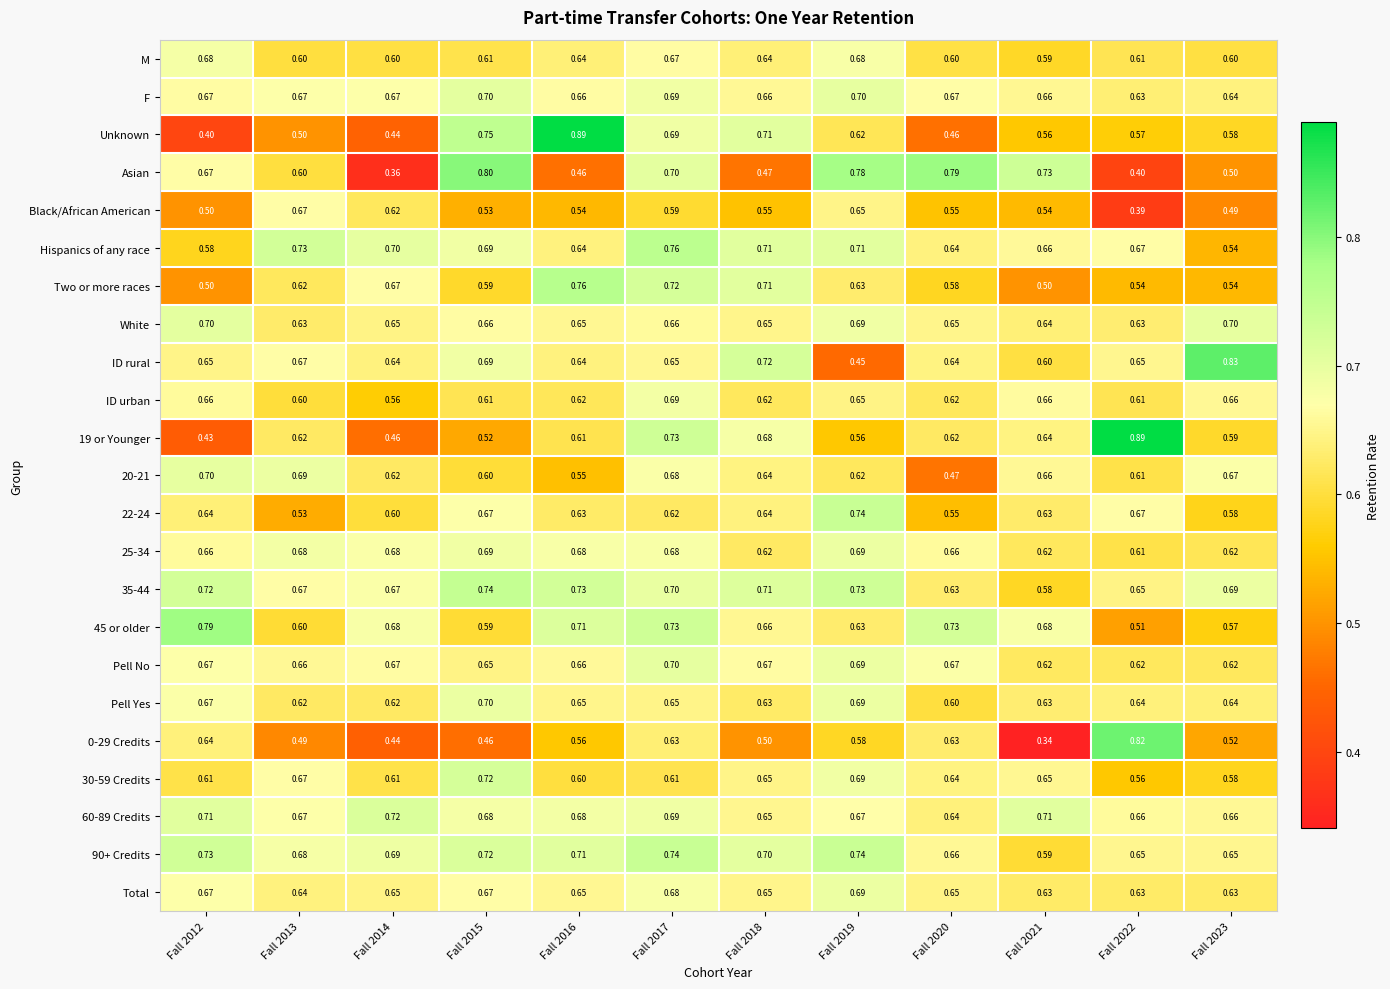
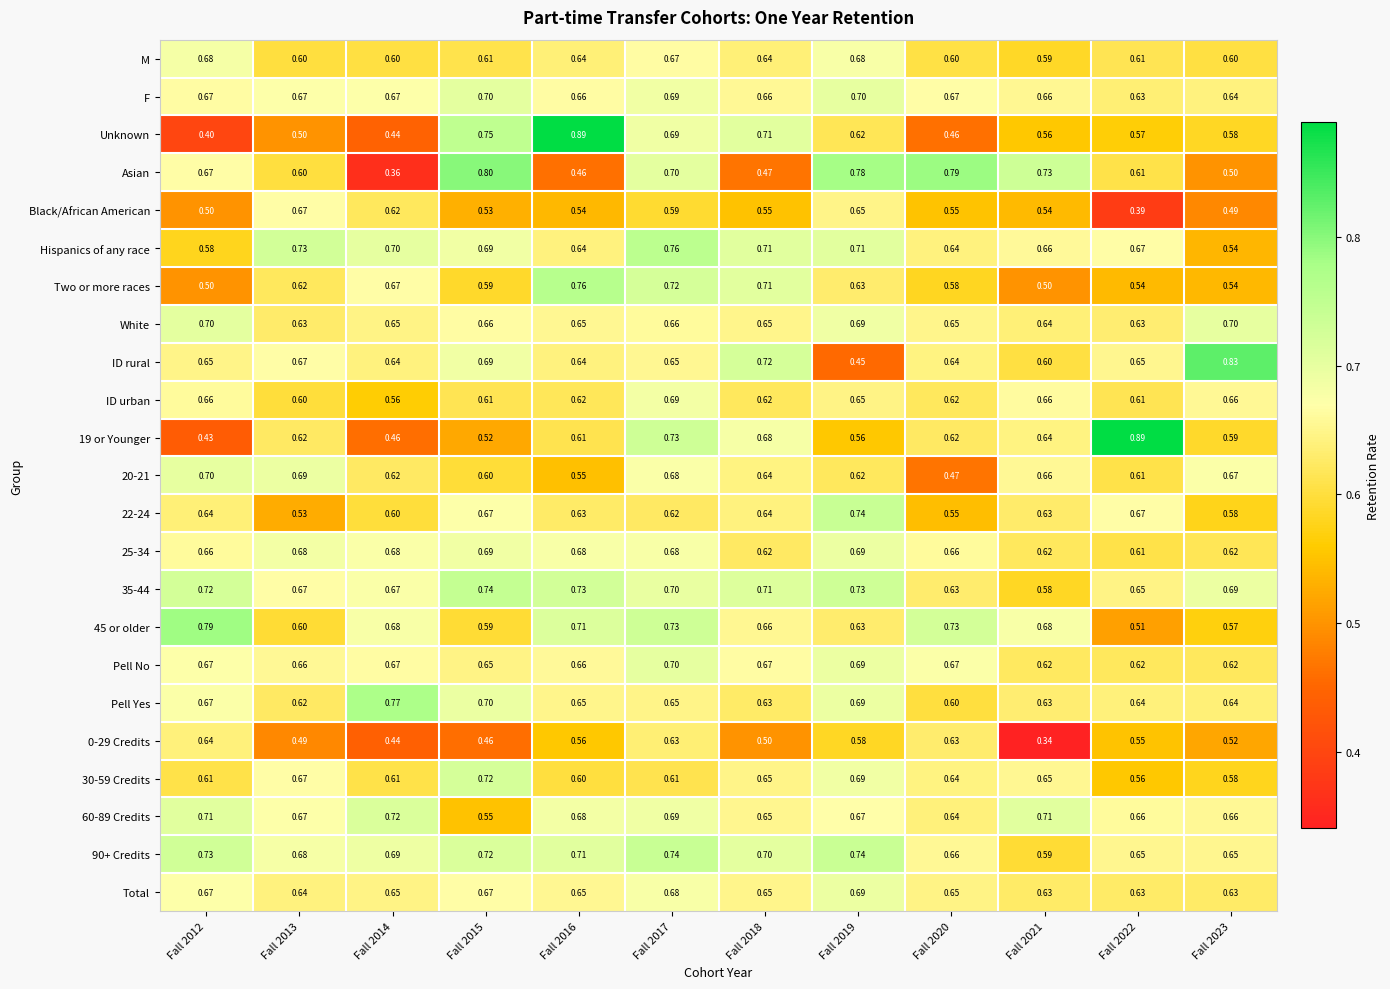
Asian, Fall 2022: 0.40 -> 0.61
Pell Yes, Fall 2014: 0.62 -> 0.77
0-29 Credits, Fall 2022: 0.82 -> 0.55
60-89 Credits, Fall 2015: 0.68 -> 0.55
